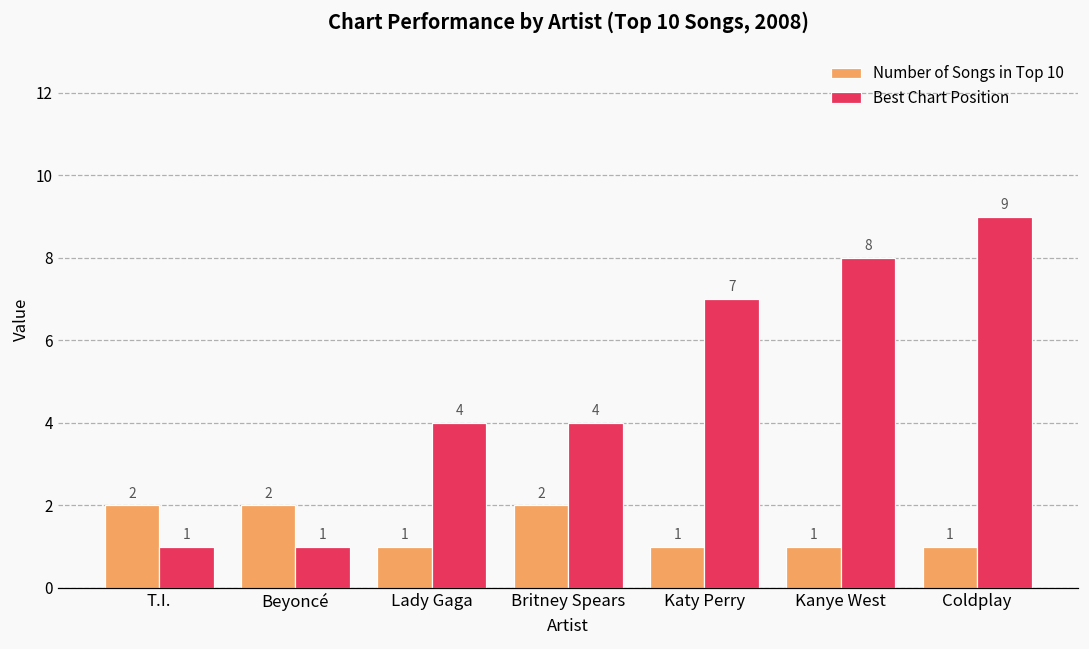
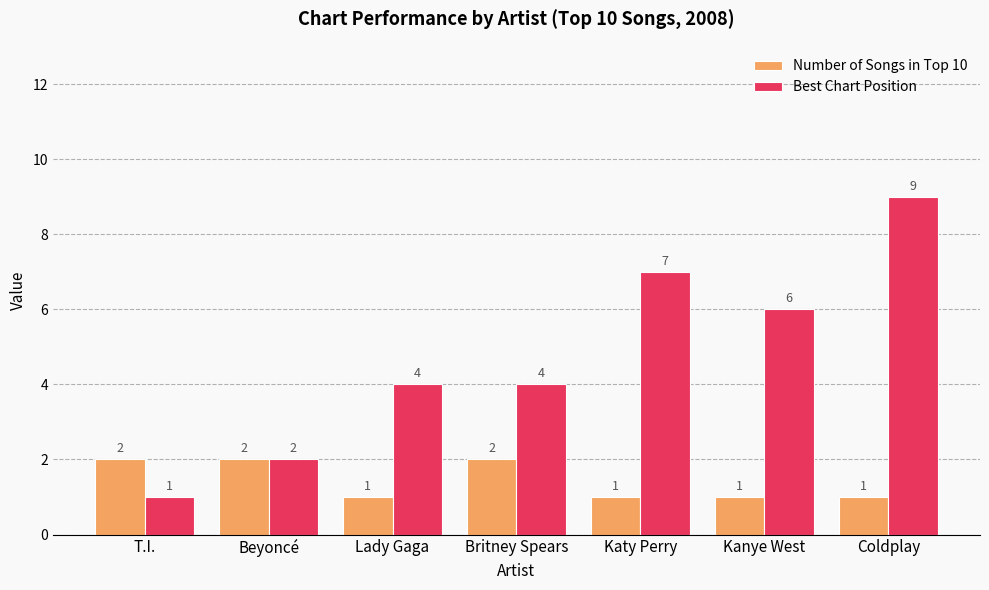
Best Chart Position, Beyoncé: 1 -> 2
Best Chart Position, Kanye West: 8 -> 6
